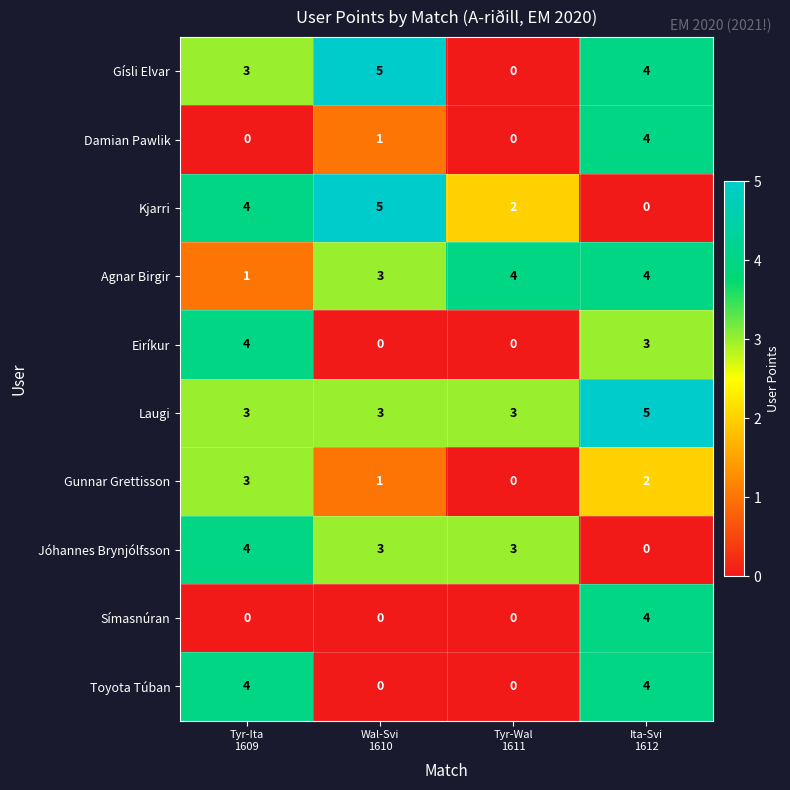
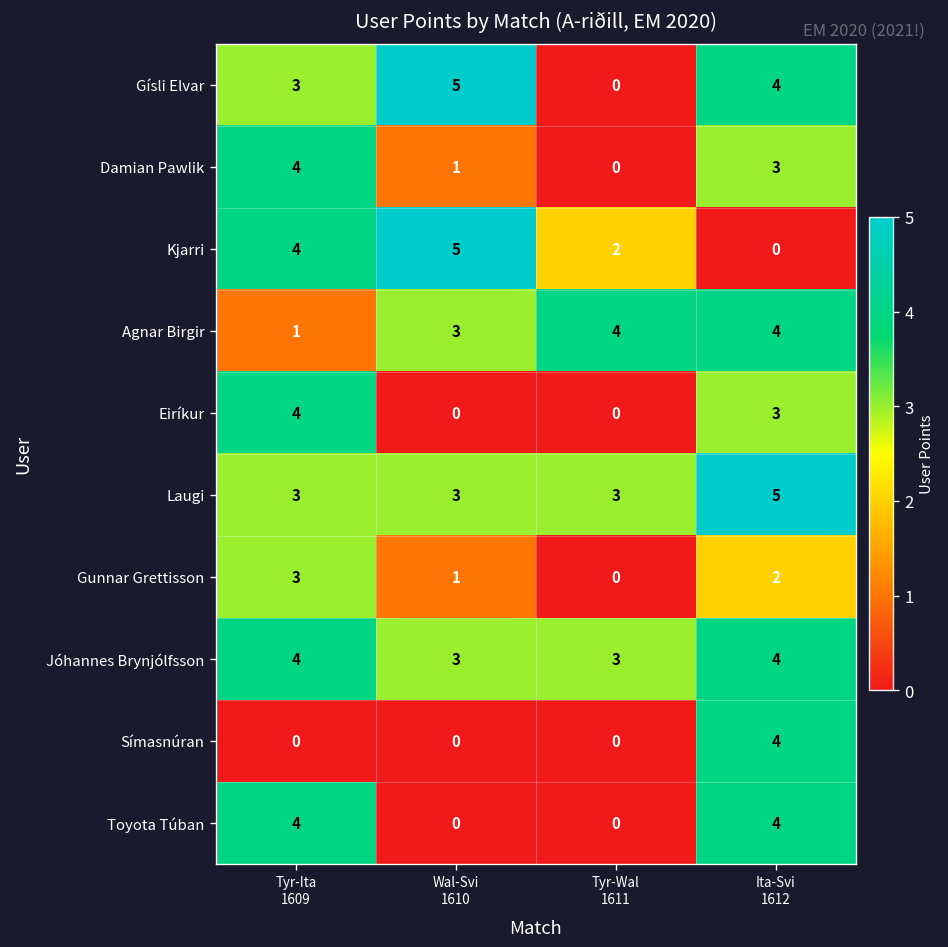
Damian Pawlik, Tyr-Ita 1609: 0 -> 4
Damian Pawlik, Ita-Svi 1612: 4 -> 3
Jóhannes Brynjólfsson, Ita-Svi 1612: 0 -> 4
